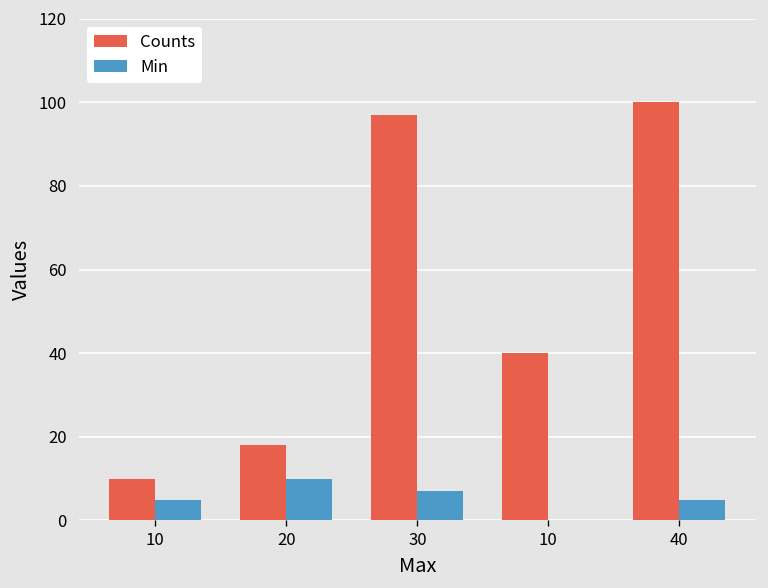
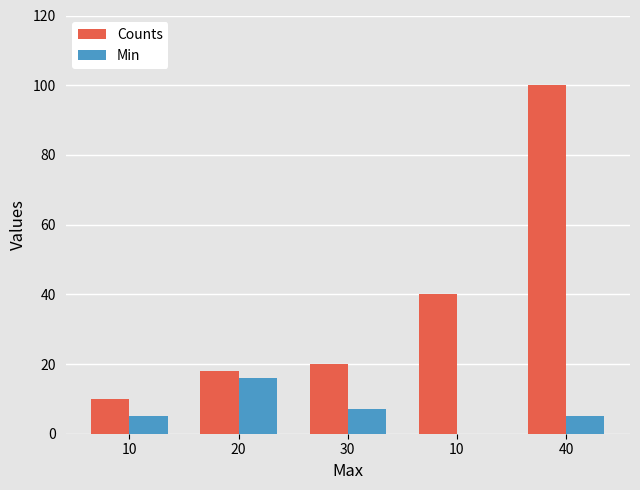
Min, 20: 10 -> 16
Counts, 30: 97 -> 20
